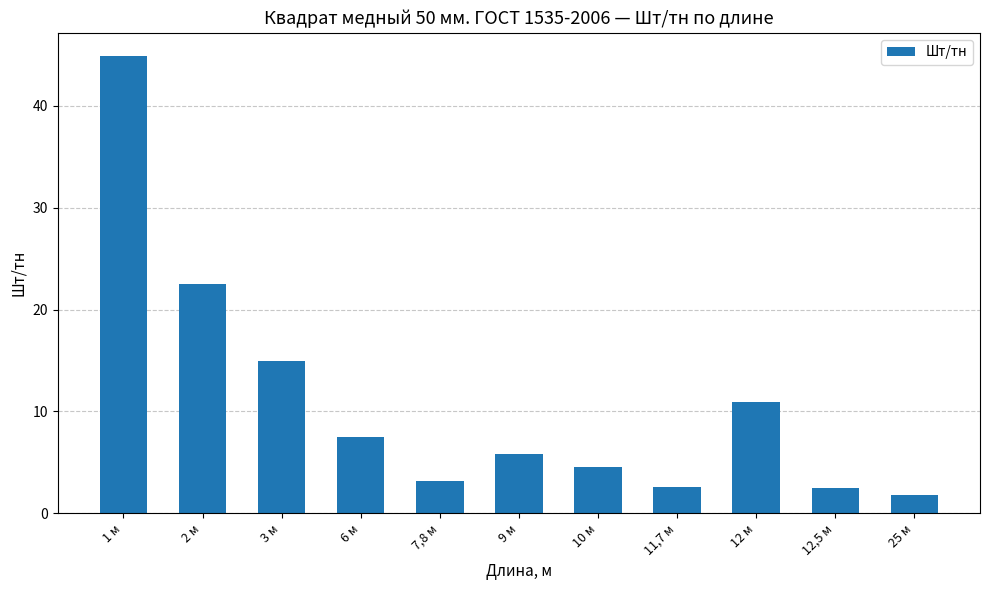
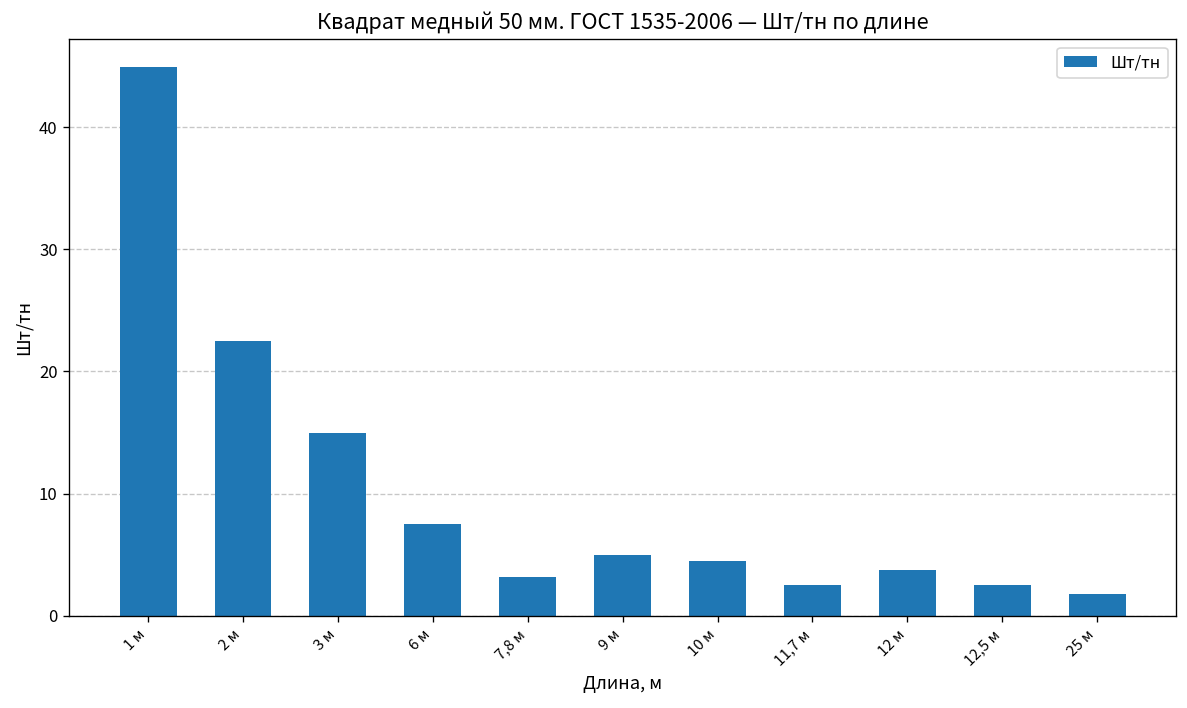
9 м: 5.8 -> 5.0
12 м: 11.0 -> 3.8
